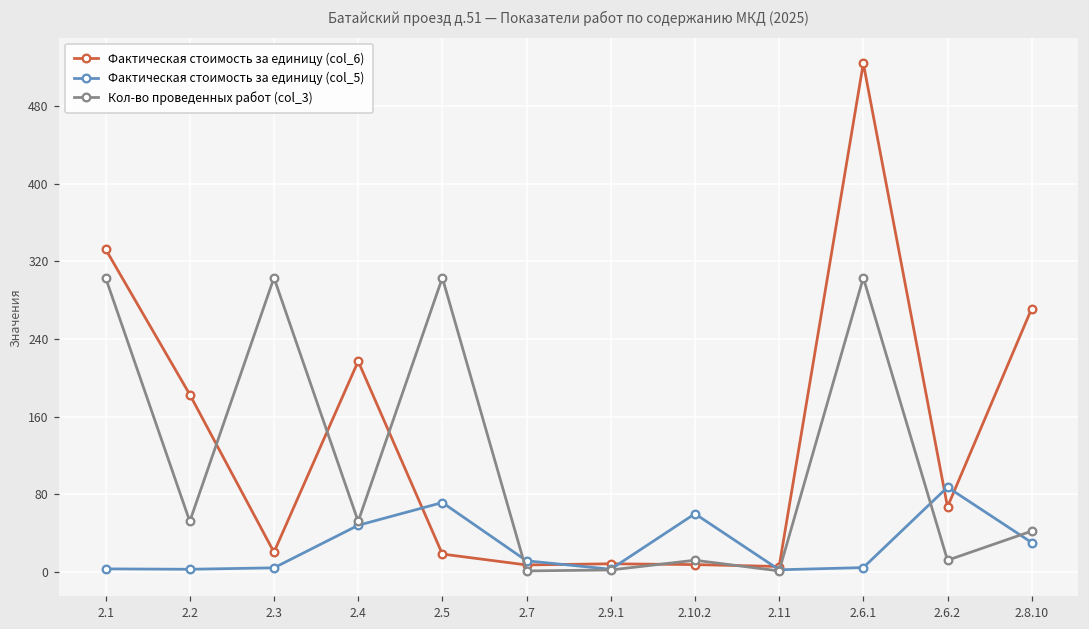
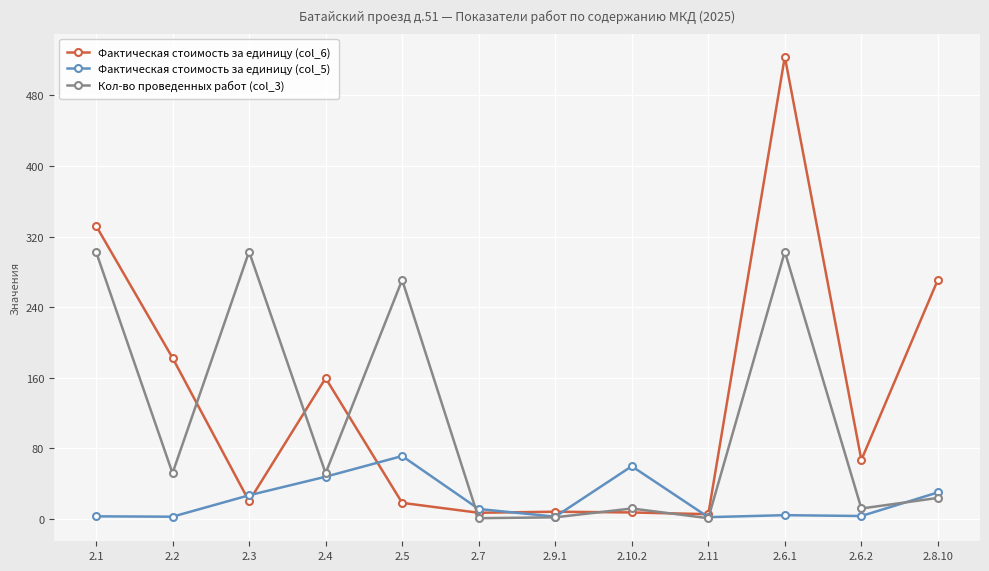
Фактическая стоимость за единицу (col_5), 2.3: 0 -> 30
Фактическая стоимость за единицу (col_6), 2.4: 220 -> 160
Кол-во проведенных работ (col_3), 2.5: 300 -> 270
Фактическая стоимость за единицу (col_5), 2.6.2: 90 -> 0
Кол-во проведенных работ (col_3), 2.8.10: 40 -> 20
